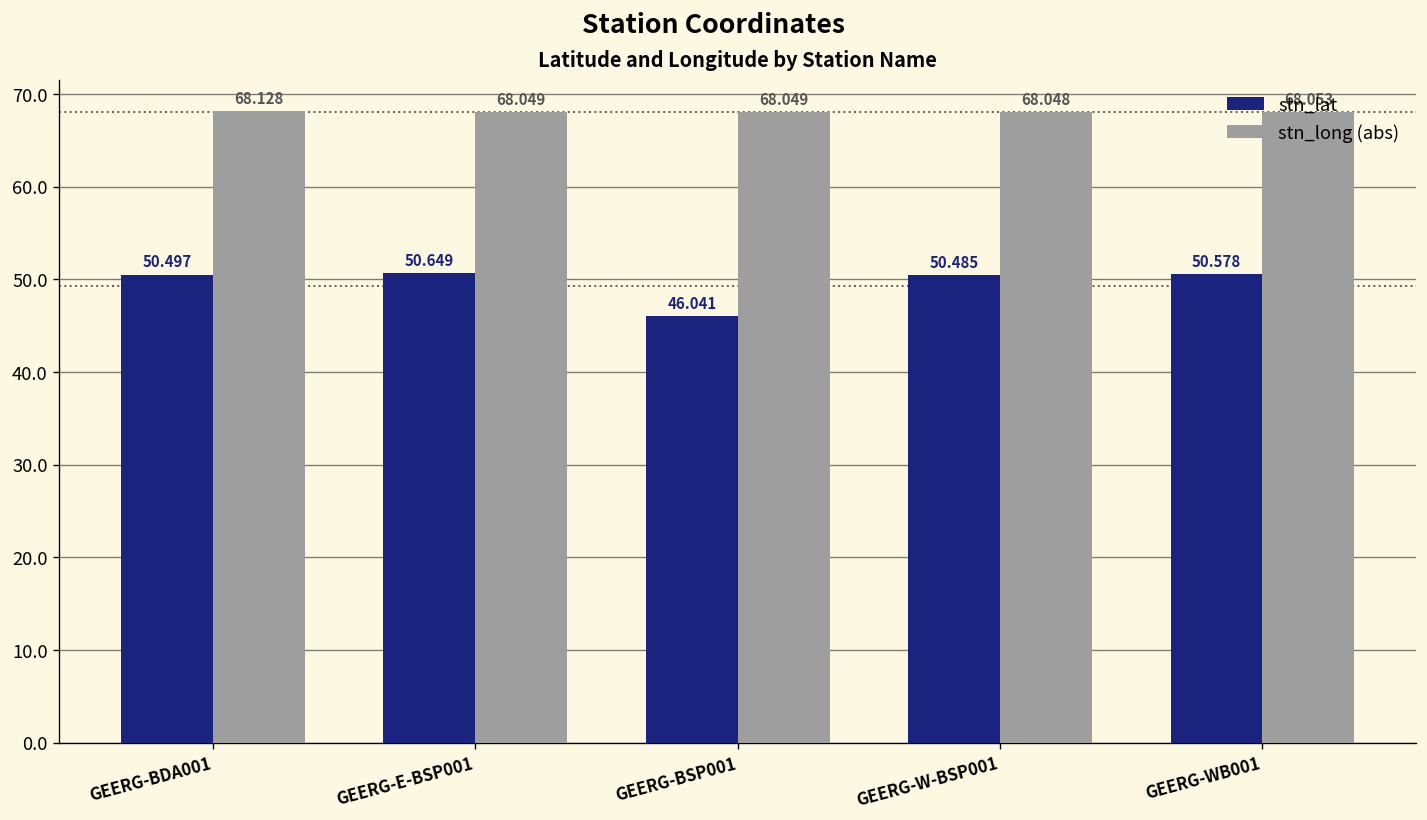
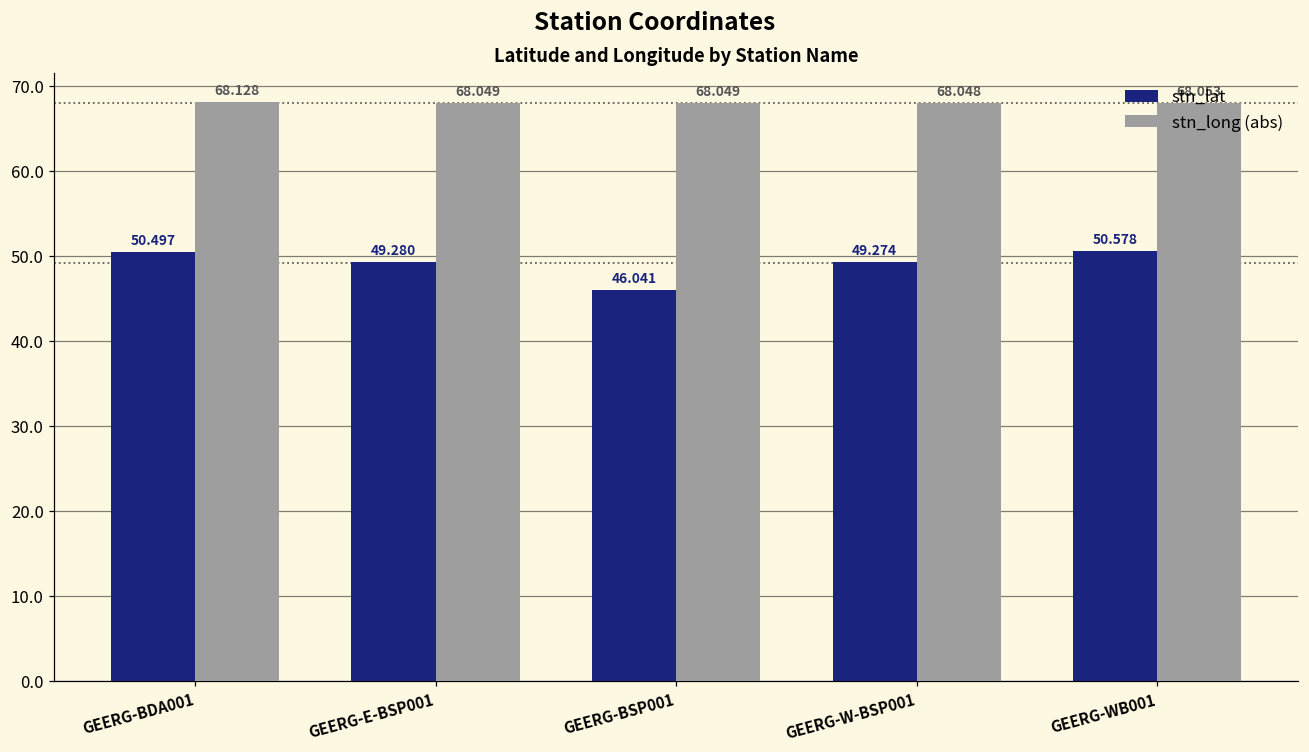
stn_lat, GEERG-E-BSP001: 50.649 -> 49.280
stn_lat, GEERG-W-BSP001: 50.485 -> 49.274
